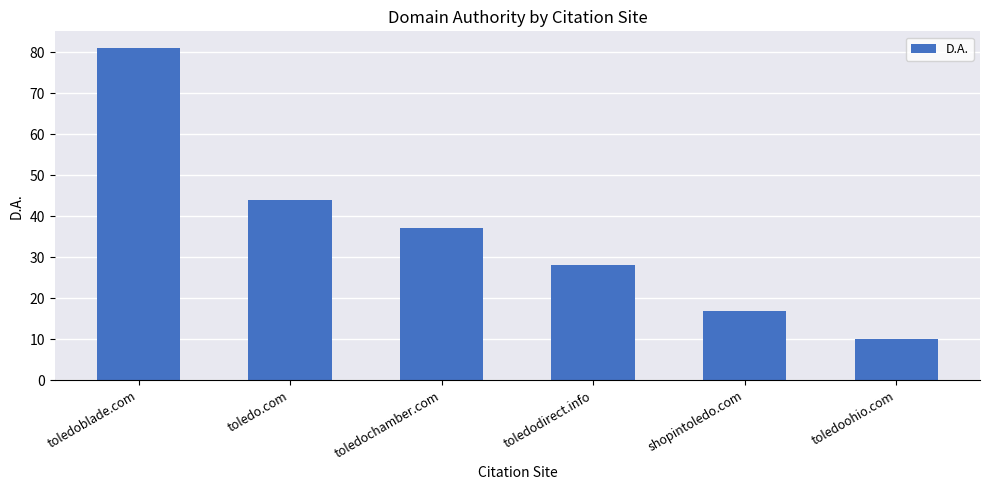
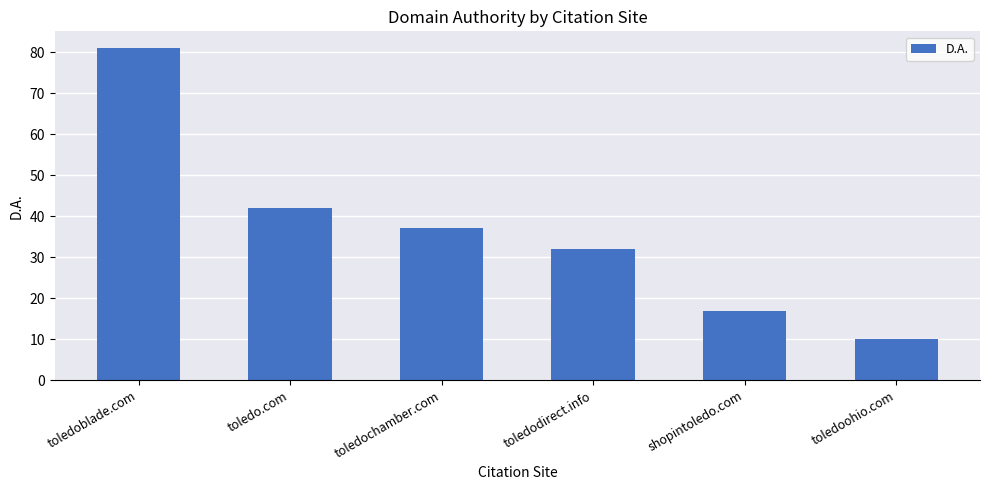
toledo.com: 44 -> 42
toledodirect.info: 28 -> 32
